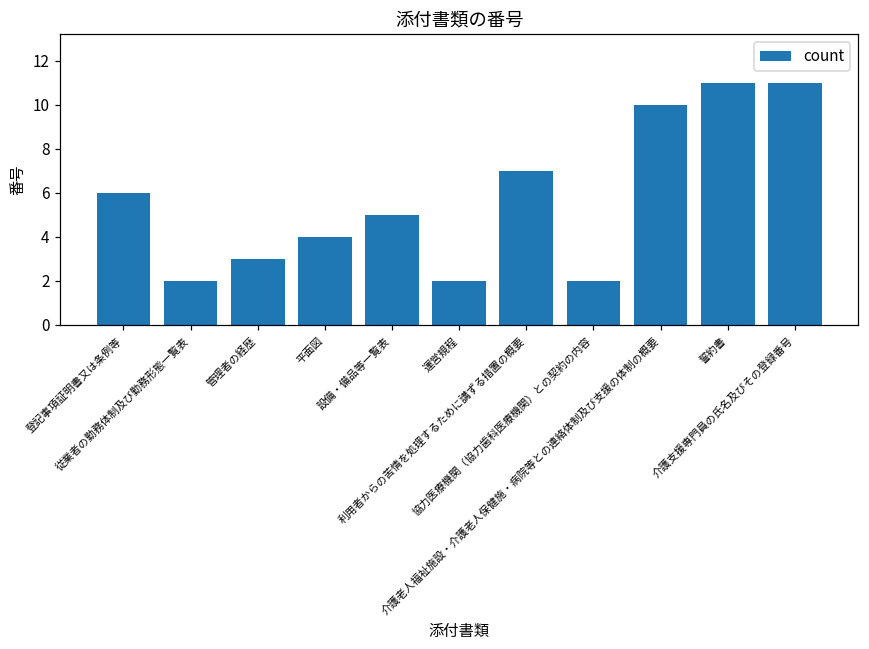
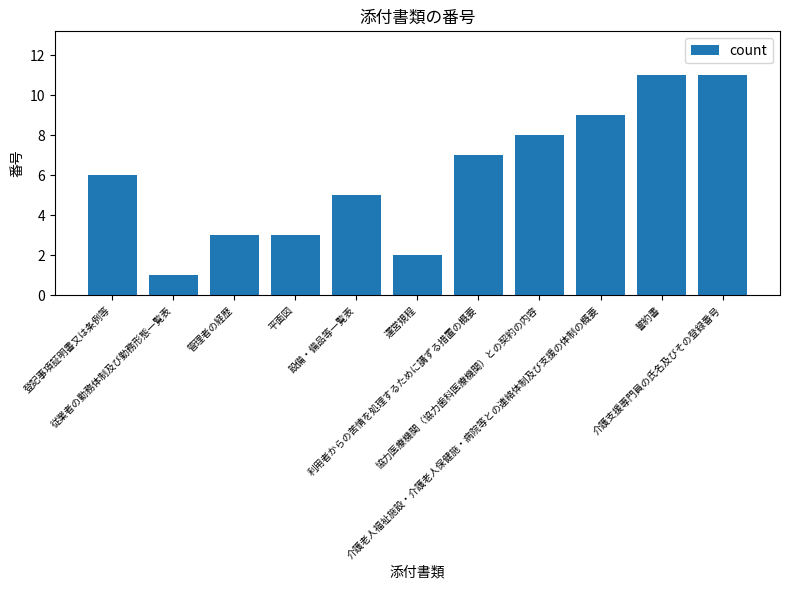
従業者の勤務体制及び勤務形態一覧表: 2 -> 1
平面図: 4 -> 3
協力医療機関（協力歯科医療機関）との契約の内容: 2 -> 8
介護老人福祉施設・介護老人保健施・病院等との連絡体制及び支援の体制の概要: 10 -> 9
